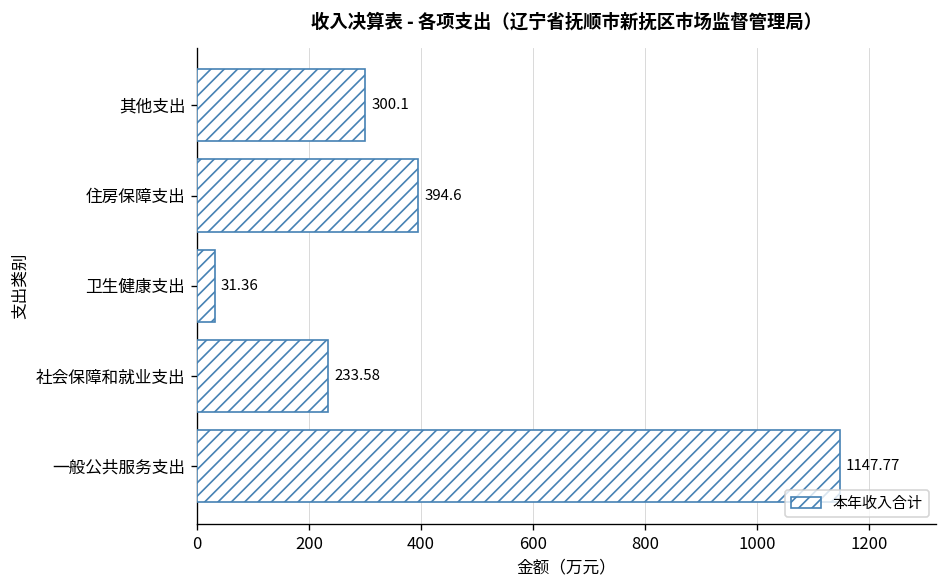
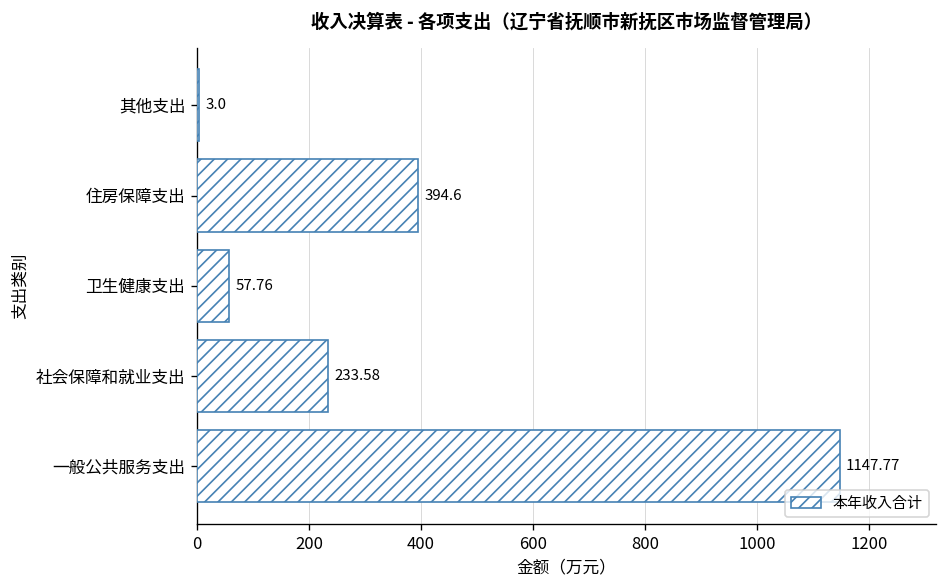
其他支出: 300.1 -> 3.0
卫生健康支出: 31.36 -> 57.76
